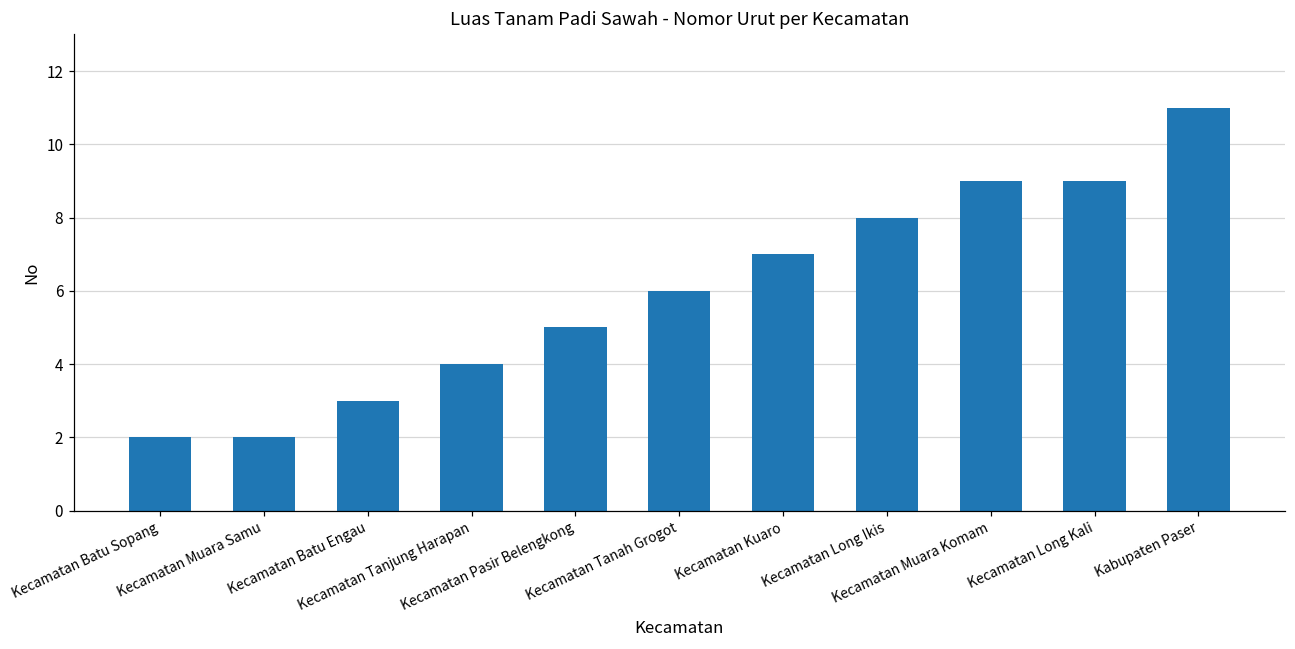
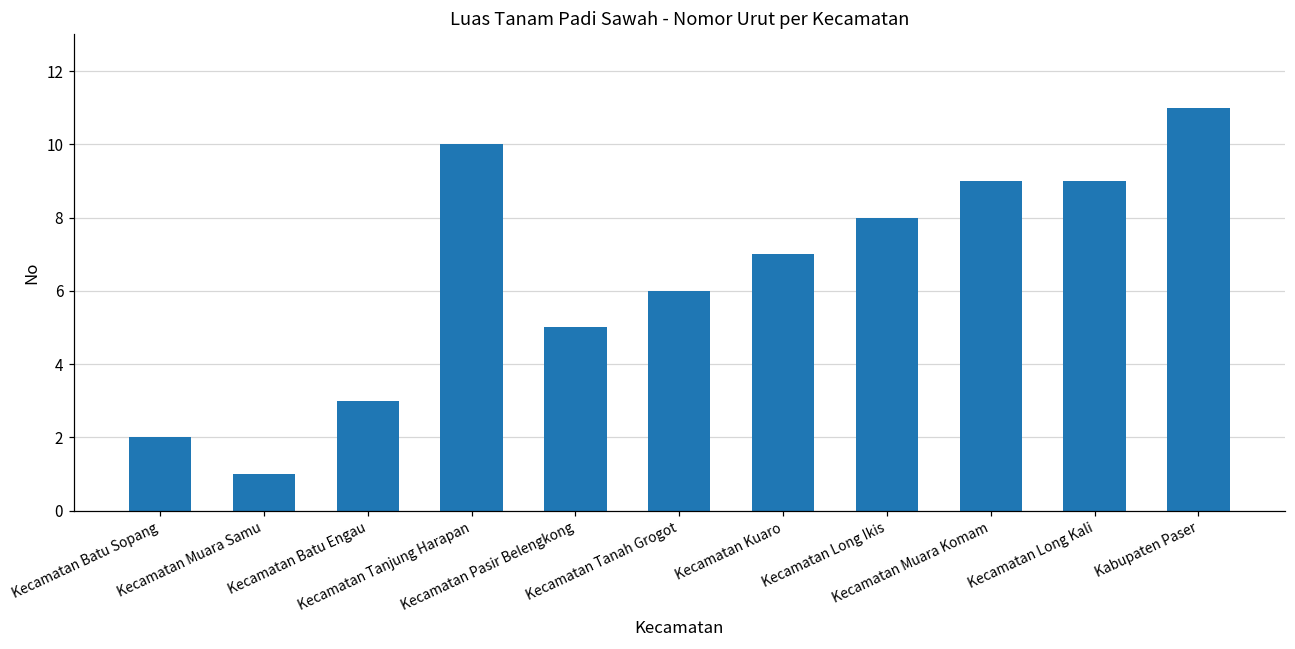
Kecamatan Muara Samu: 2 -> 1
Kecamatan Tanjung Harapan: 4 -> 10
